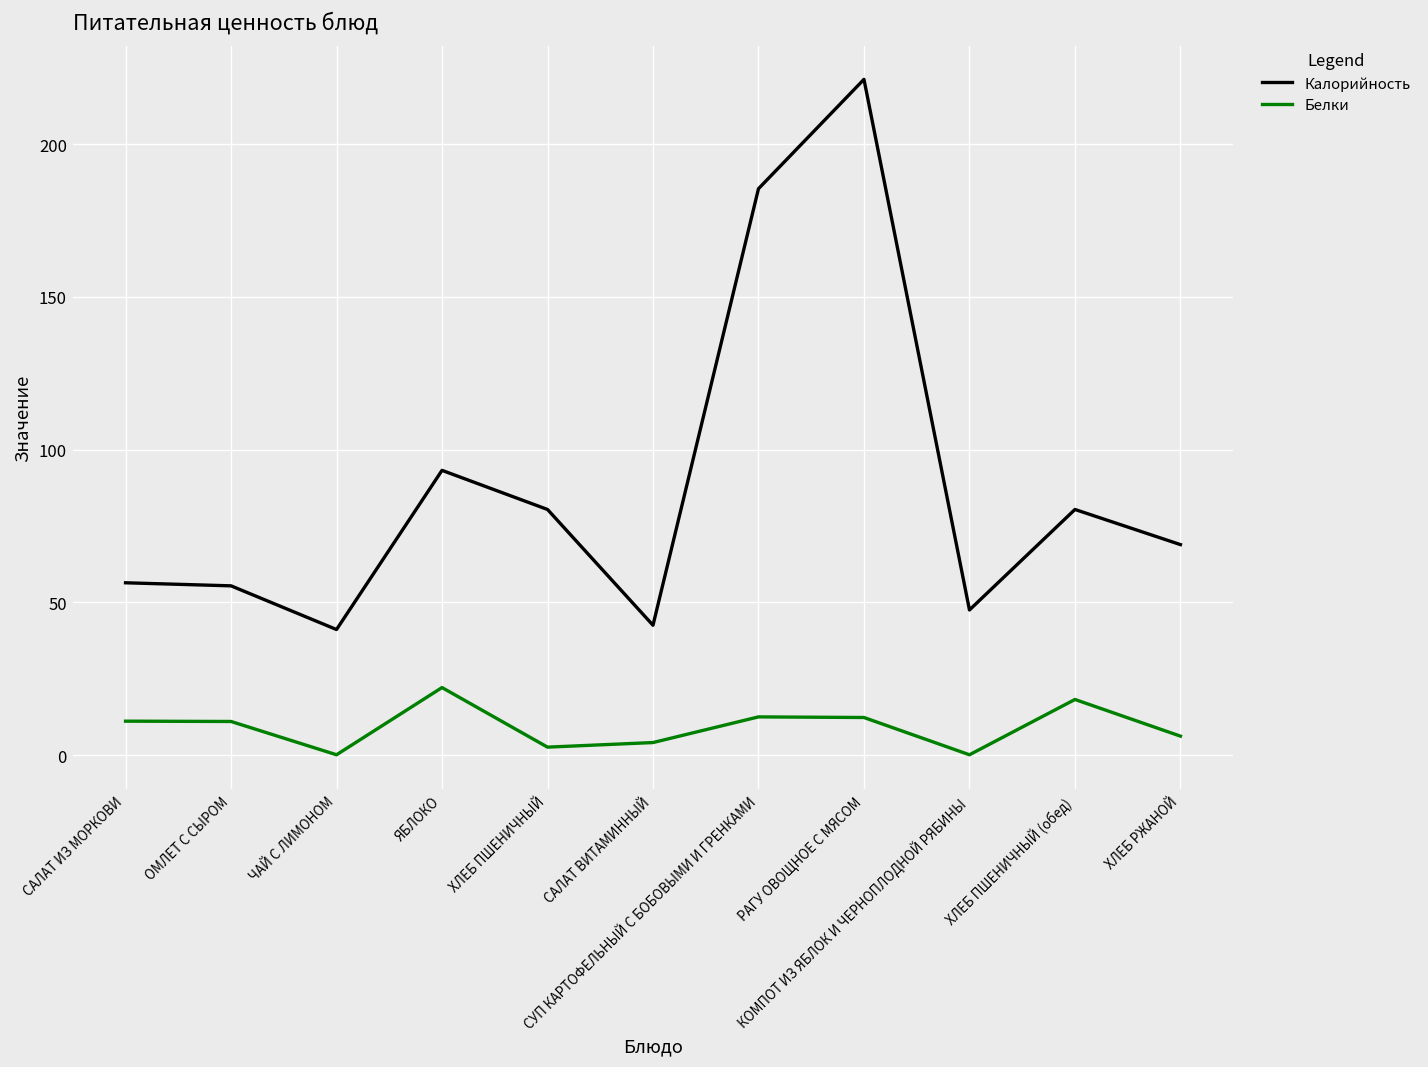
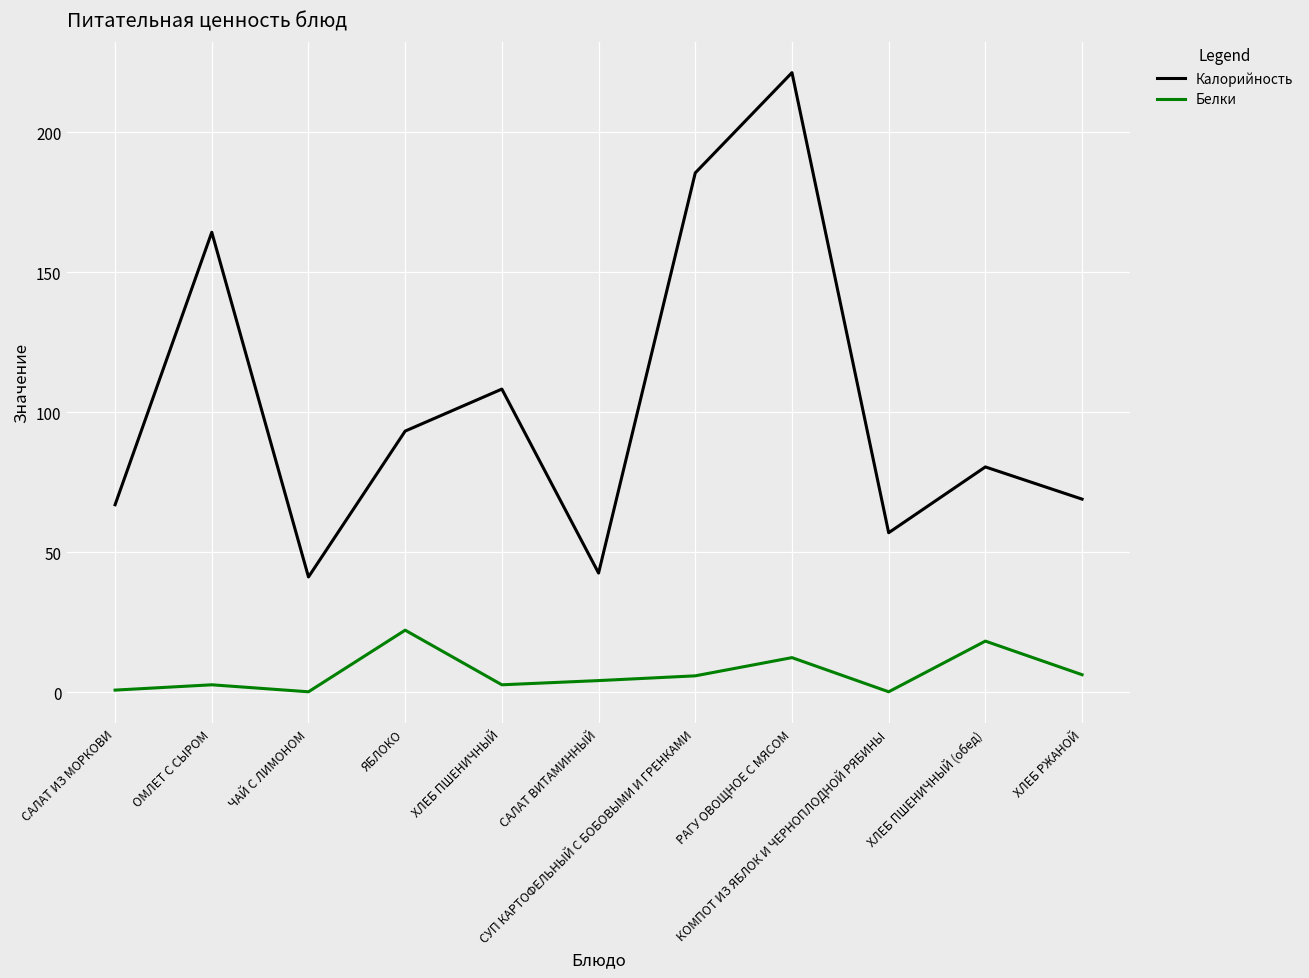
Калорийность, САЛАТ ИЗ МОРКОВИ: 56 -> 67
Белки, САЛАТ ИЗ МОРКОВИ: 11 -> 1
Калорийность, ОМЛЕТ С СЫРОМ: 55 -> 164
Белки, ОМЛЕТ С СЫРОМ: 11 -> 3
Калорийность, ХЛЕБ ПШЕНИЧНЫЙ: 80 -> 108
Белки, СУП КАРТОФЕЛЬНЫЙ С БОБОВЫМИ И ГРЕНКАМИ: 13 -> 6
Калорийность, КОМПОТ ИЗ ЯБЛОК И ЧЕРНОПЛОДНОЙ РЯБИНЫ: 48 -> 57
